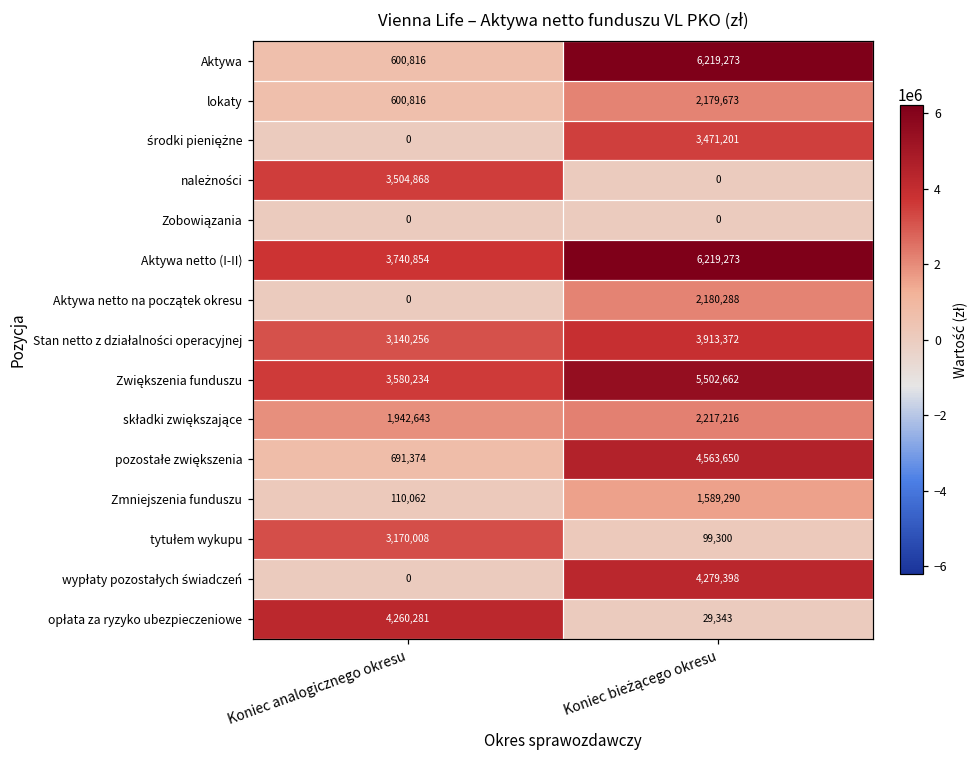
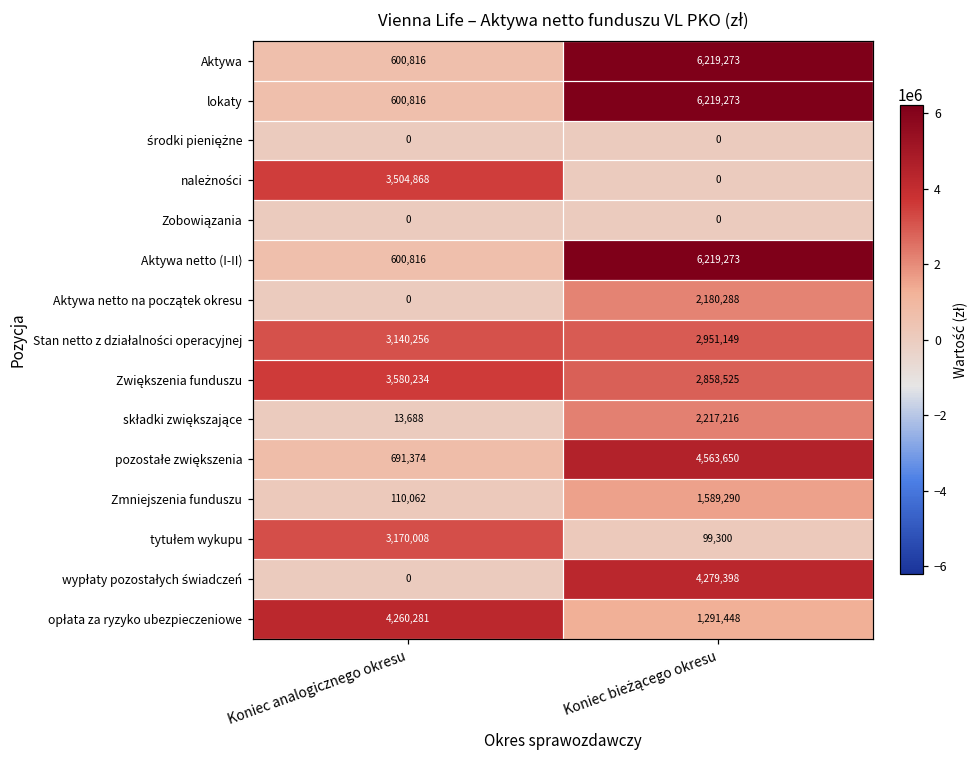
lokaty, Koniec bieżącego okresu: 2,179,673 -> 6,219,273
środki pieniężne, Koniec bieżącego okresu: 3,471,201 -> 0
Aktywa netto (I-II), Koniec analogicznego okresu: 3,740,854 -> 600,816
Stan netto z działalności operacyjnej, Koniec bieżącego okresu: 3,913,372 -> 2,951,149
Zwiększenia funduszu, Koniec bieżącego okresu: 5,502,662 -> 2,858,525
składki zwiększające, Koniec analogicznego okresu: 1,942,643 -> 13,688
opłata za ryzyko ubezpieczeniowe, Koniec bieżącego okresu: 29,343 -> 1,291,448
